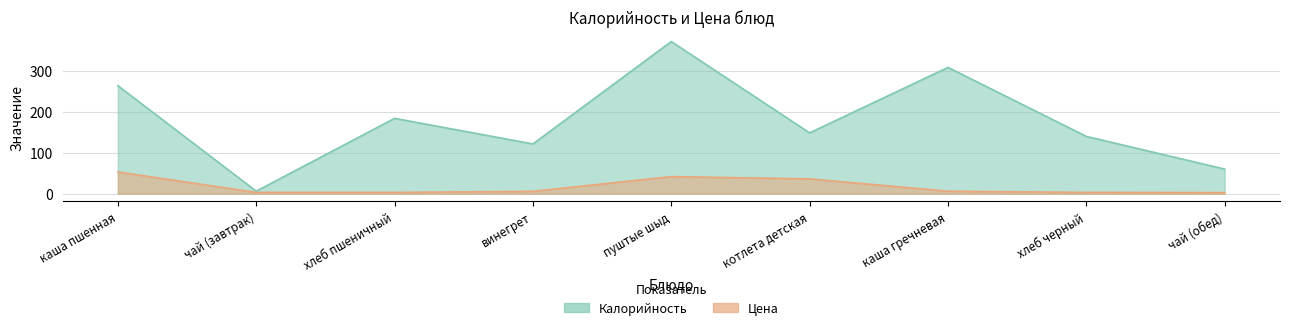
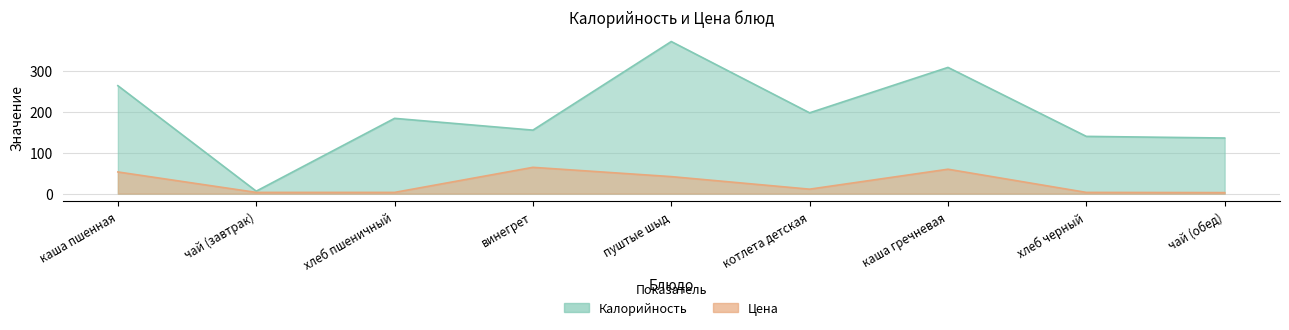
Калорийность, винегрет: 120 -> 160
Цена, винегрет: 10 -> 60
Калорийность, котлета детская: 150 -> 200
Цена, котлета детская: 40 -> 10
Цена, каша гречневая: 10 -> 60
Калорийность, чай (обед): 60 -> 140
